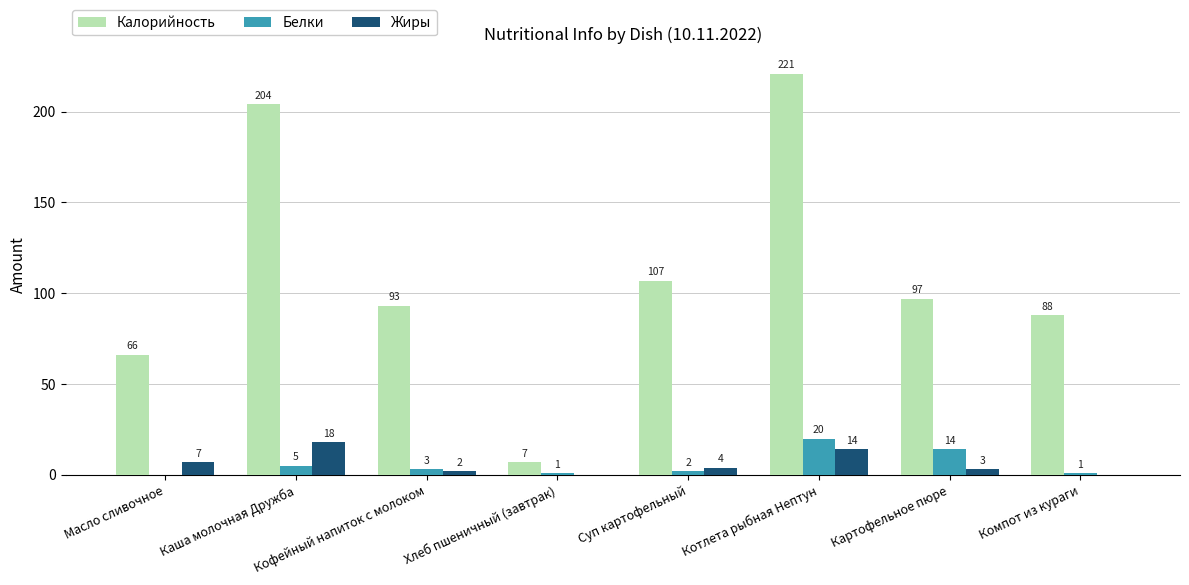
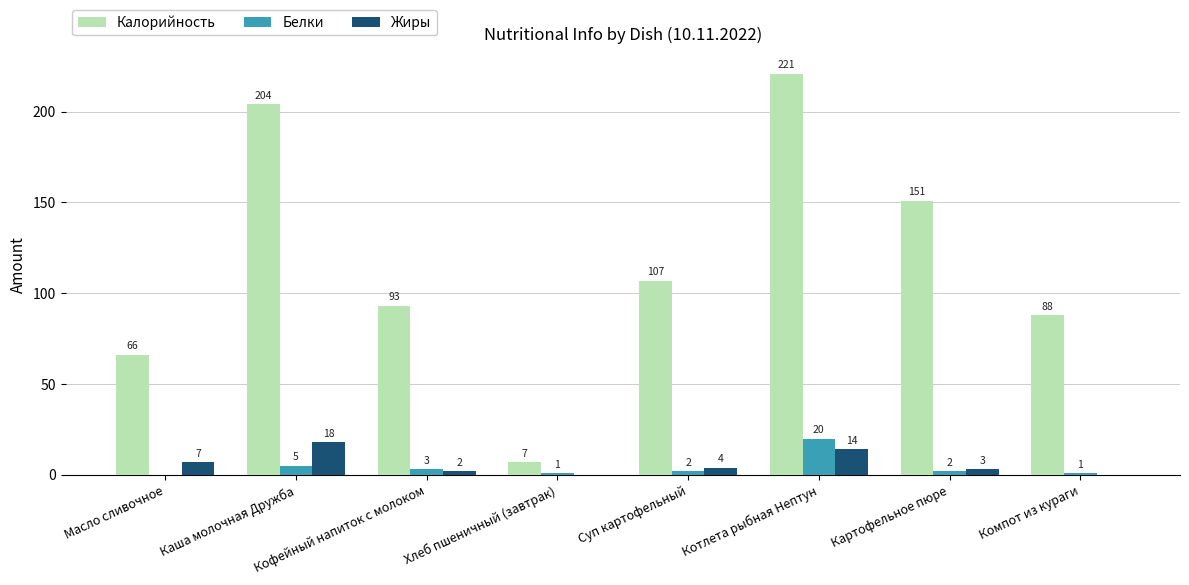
Калорийность, Картофельное пюре: 97 -> 151
Белки, Картофельное пюре: 14 -> 2
